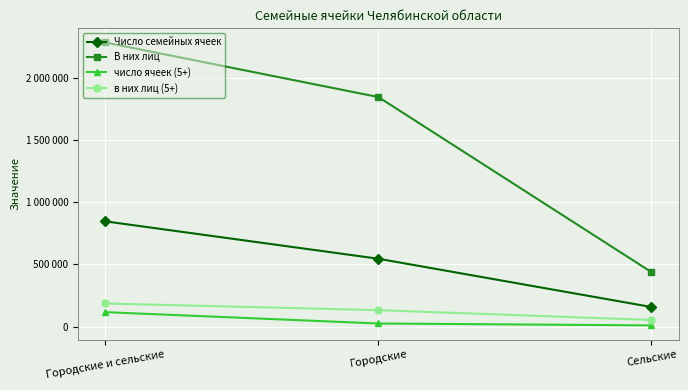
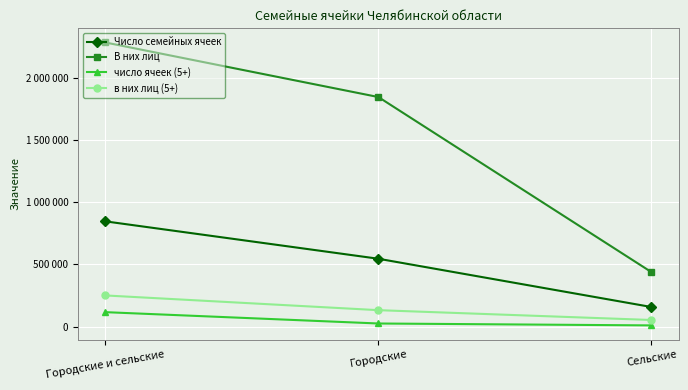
в них лиц (5+), Городские и сельские: 190000 -> 250000
